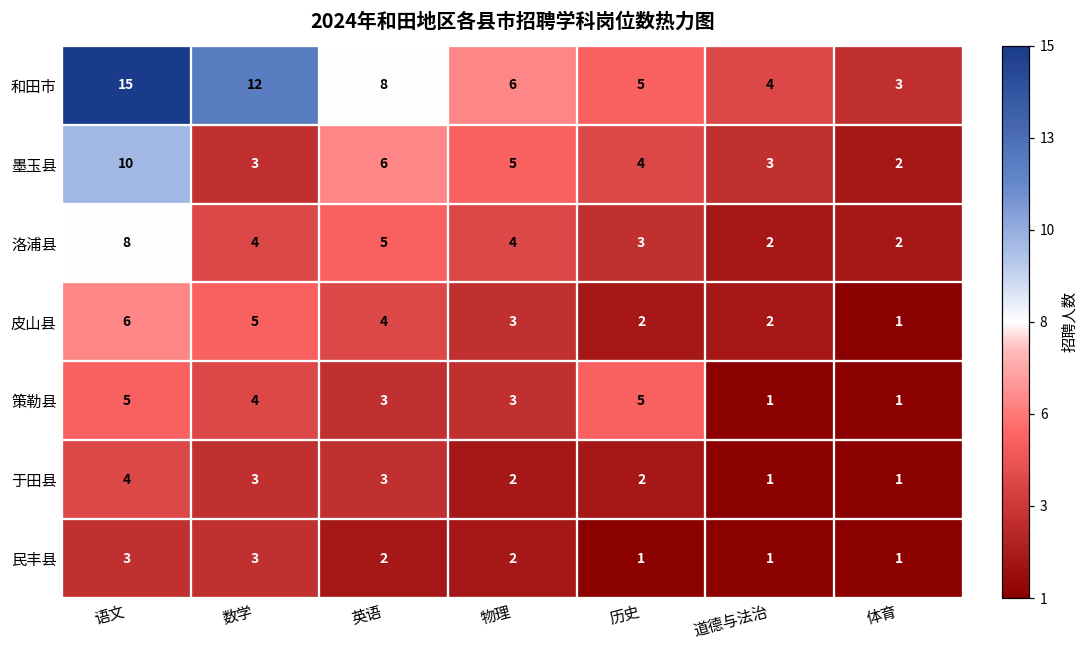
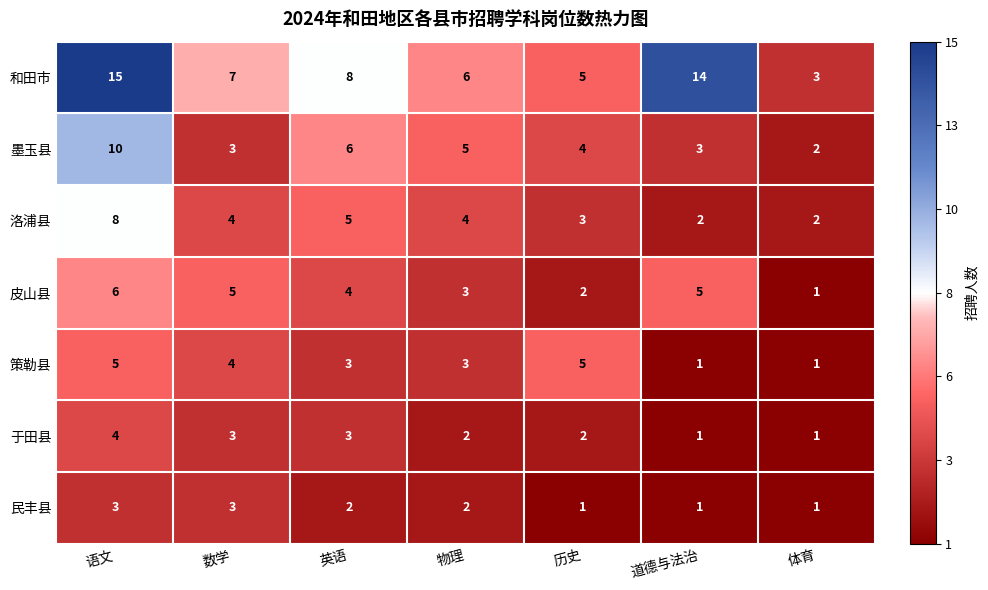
和田市, 数学: 12 -> 7
和田市, 道德与法治: 4 -> 14
皮山县, 道德与法治: 2 -> 5
